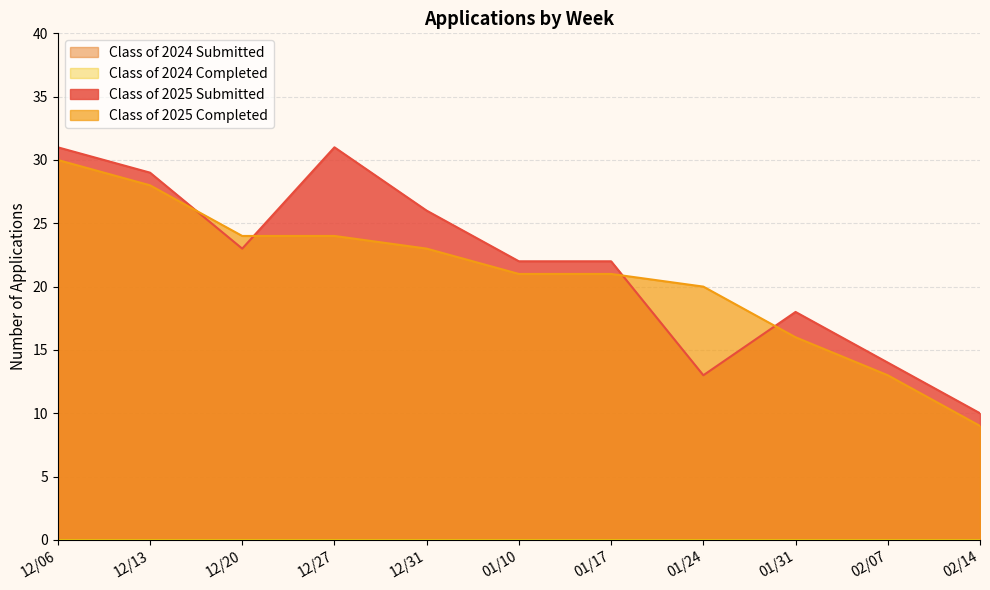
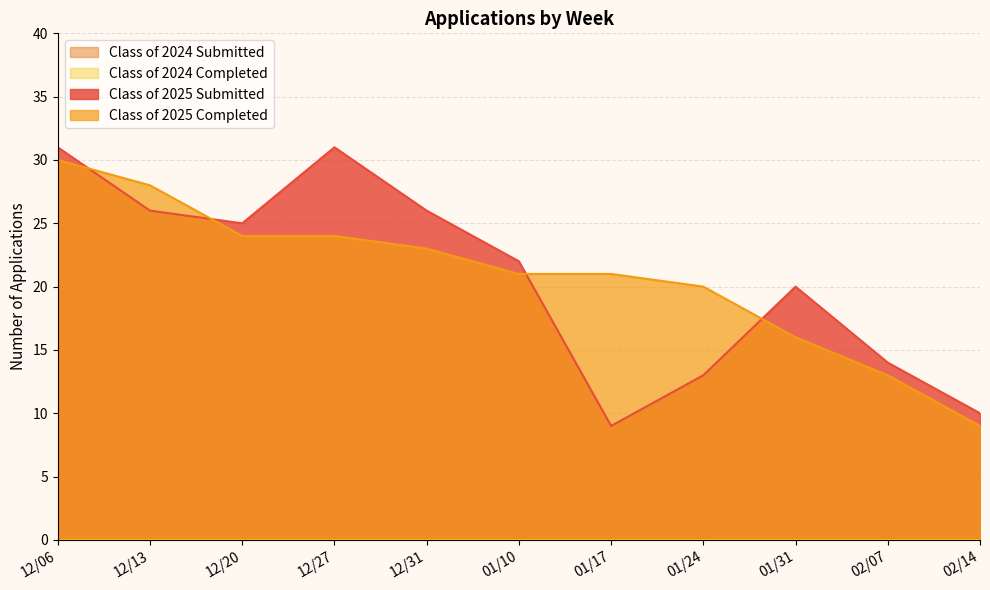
Class of 2025 Submitted, 12/13: 29 -> 26
Class of 2025 Submitted, 12/20: 23 -> 25
Class of 2025 Submitted, 01/17: 22 -> 9
Class of 2025 Submitted, 01/31: 18 -> 20
